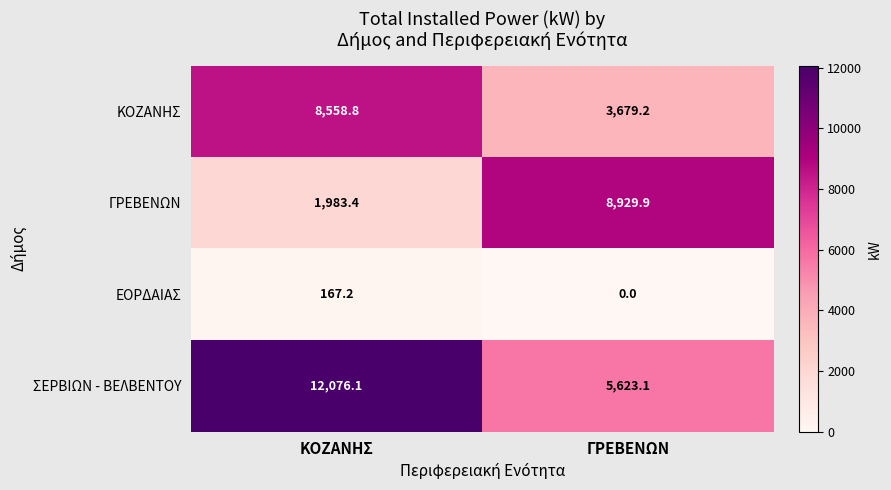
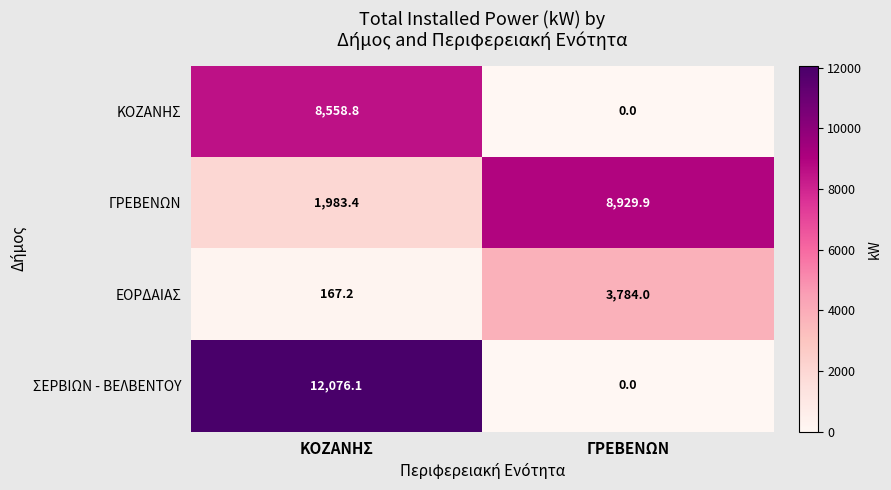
ΚΟΖΑΝΗΣ, ΓΡΕΒΕΝΩΝ: 3,679.2 -> 0.0
ΕΟΡΔΑΙΑΣ, ΓΡΕΒΕΝΩΝ: 0.0 -> 3,784.0
ΣΕΡΒΙΩΝ - ΒΕΛΒΕΝΤΟΥ, ΓΡΕΒΕΝΩΝ: 5,623.1 -> 0.0
